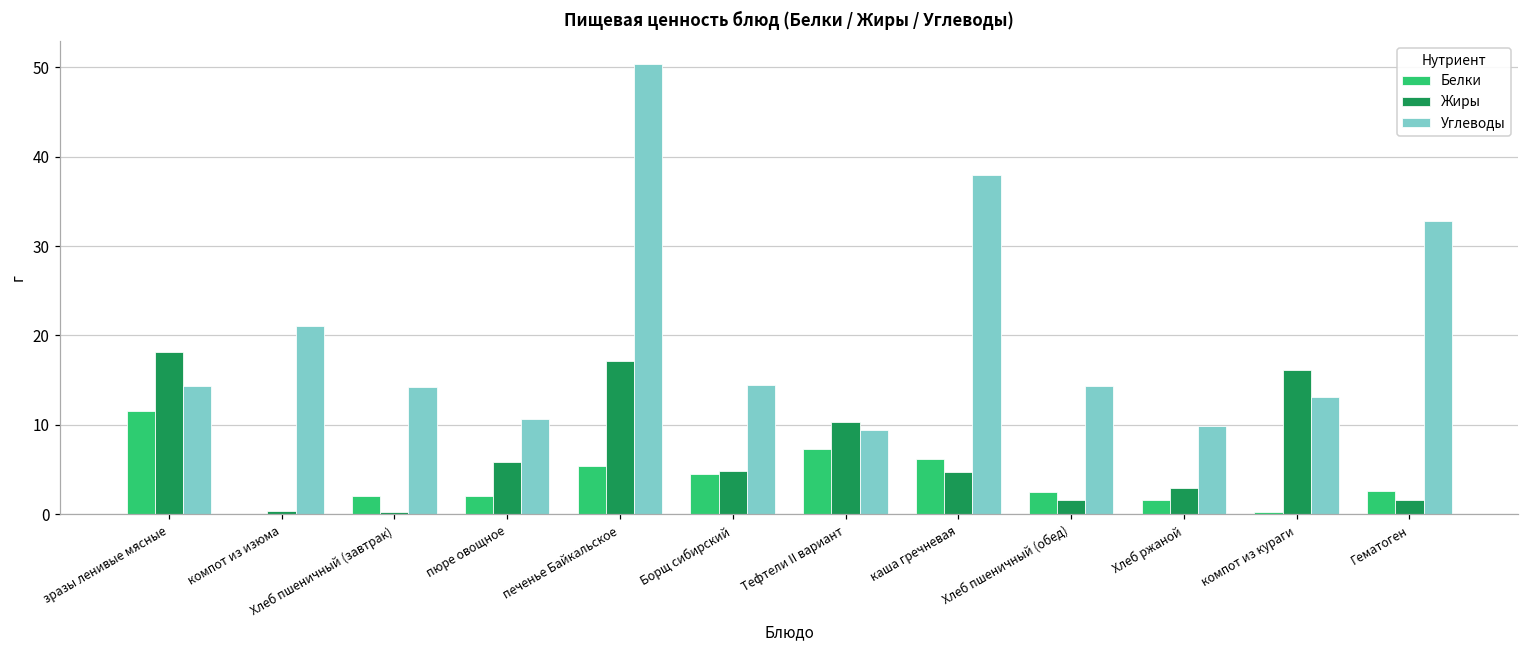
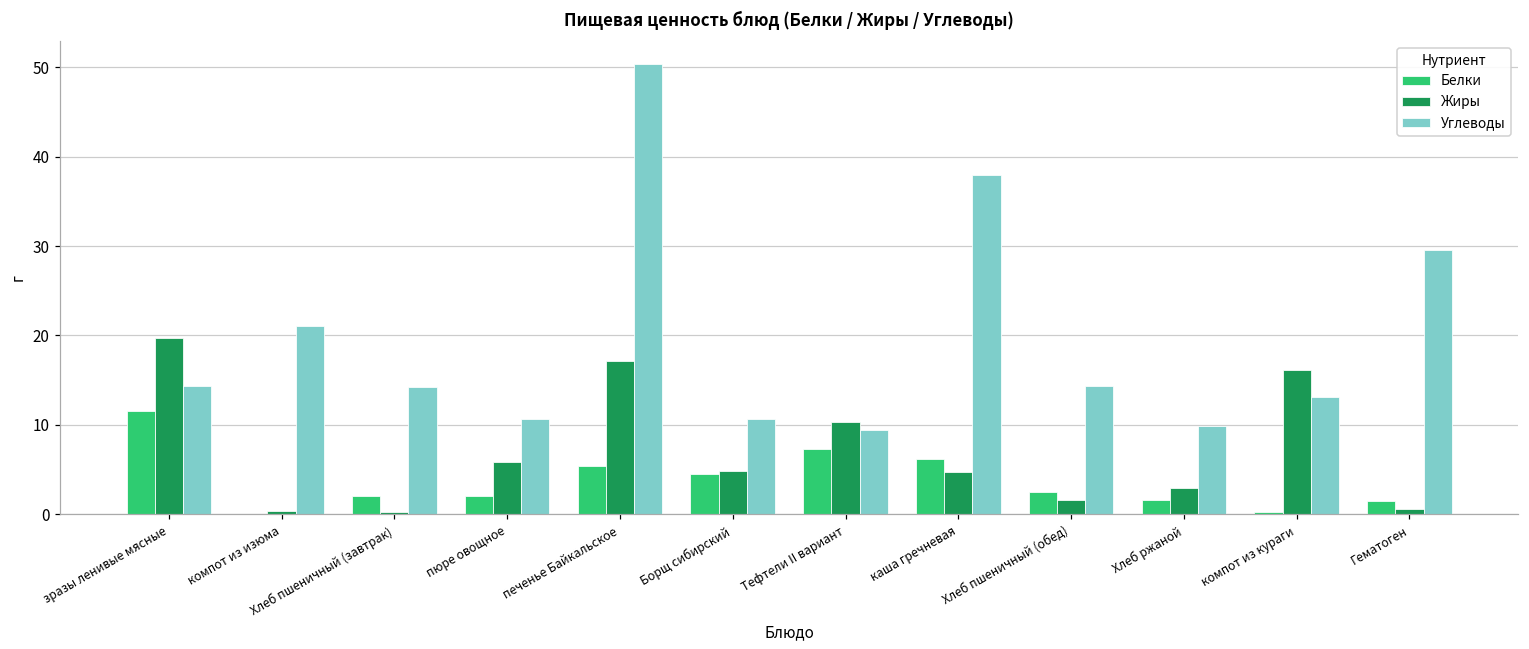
Жиры, зразы ленивые мясные: 18 -> 20
Углеводы, Борщ сибирский: 15 -> 11
Белки, Гематоген: 3 -> 2
Жиры, Гематоген: 2 -> 1
Углеводы, Гематоген: 33 -> 30
